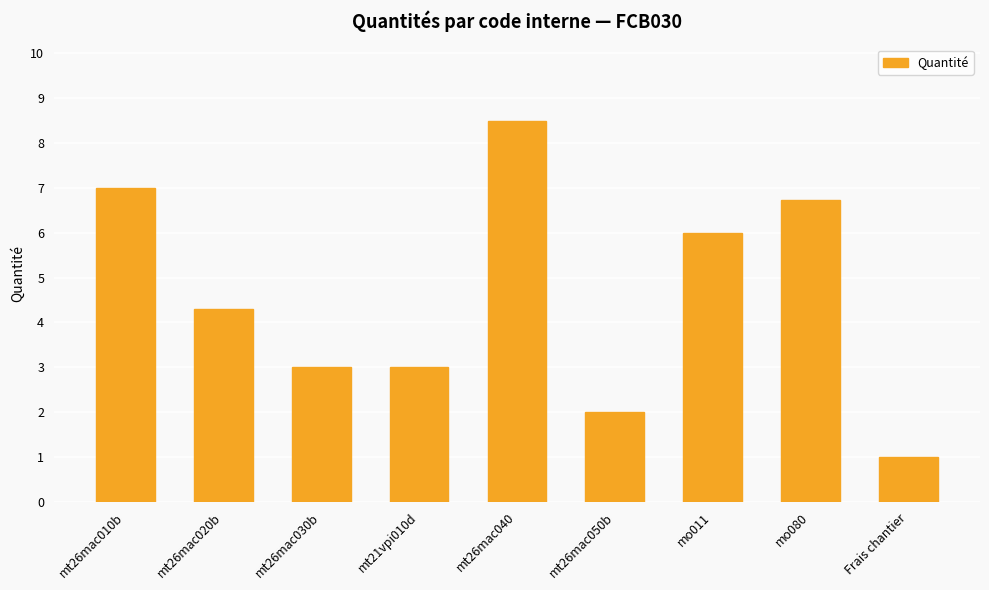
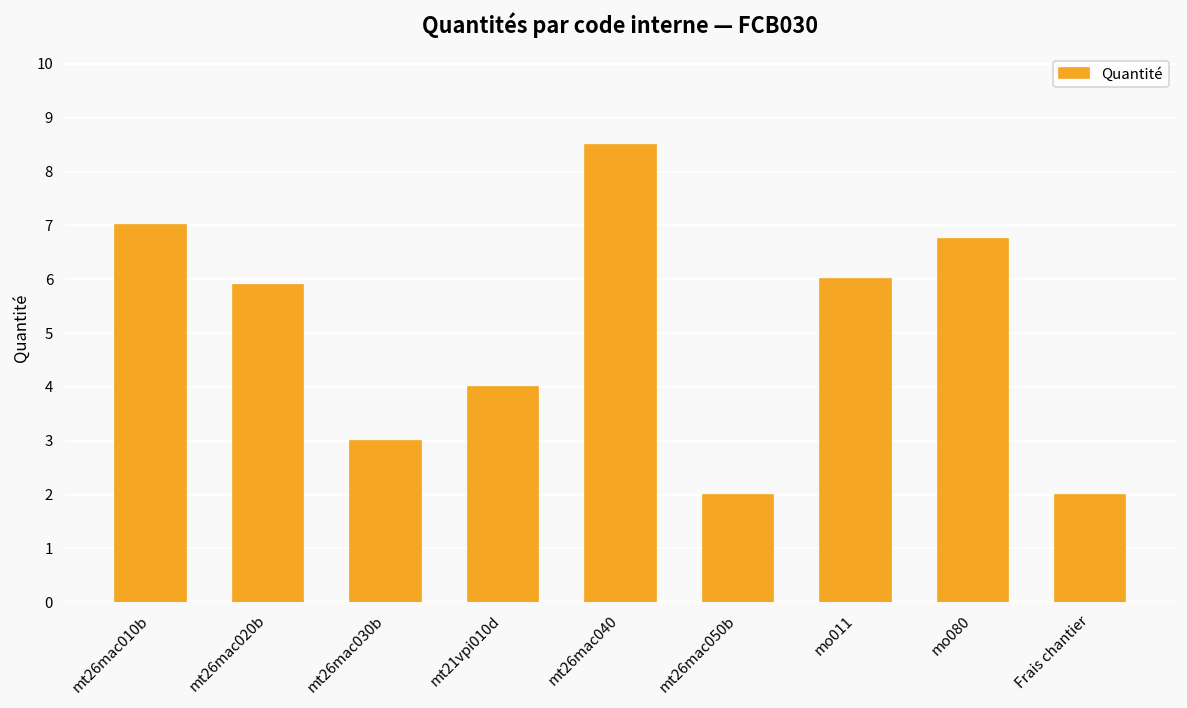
mt26mac020b: 4.3 -> 5.9
mt21vpi010d: 3 -> 4
Frais chantier: 1 -> 2
